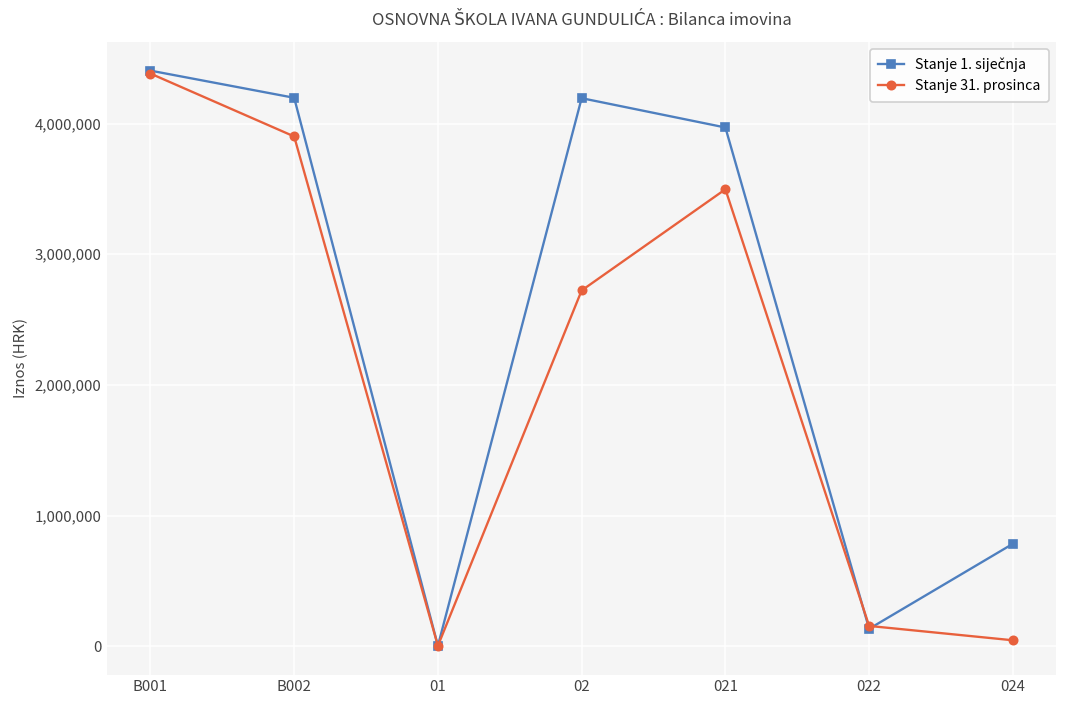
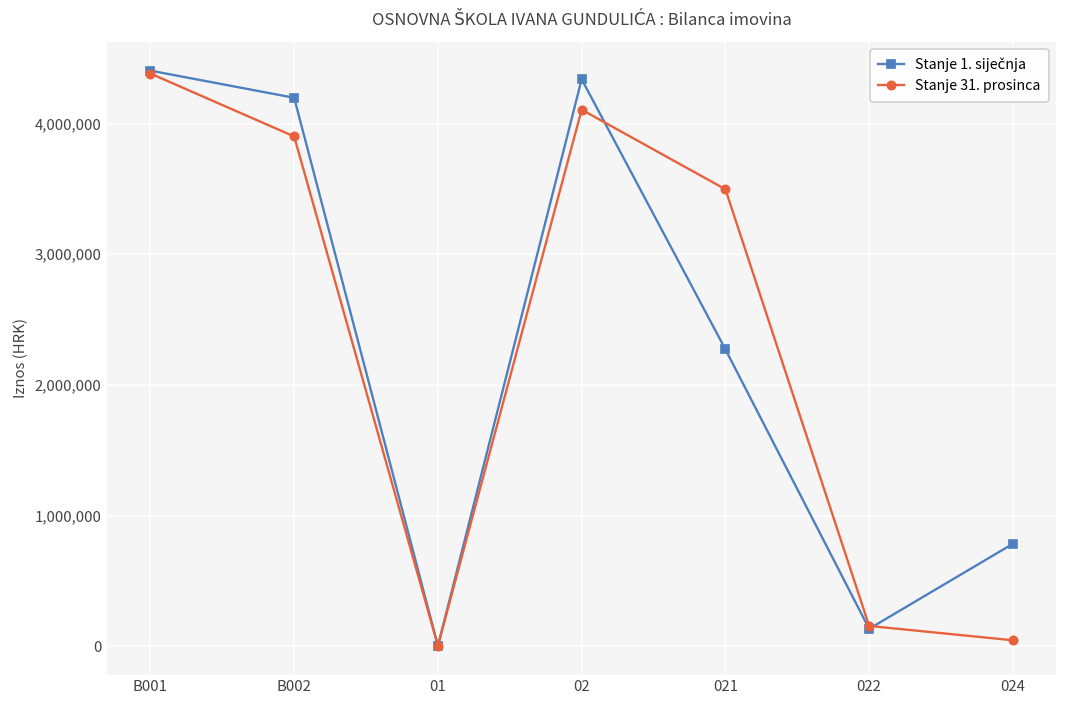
Stanje 1. siječnja, 02: 4,190,000 -> 4,340,000
Stanje 31. prosinca, 02: 2,720,000 -> 4,110,000
Stanje 1. siječnja, 021: 3,970,000 -> 2,270,000
